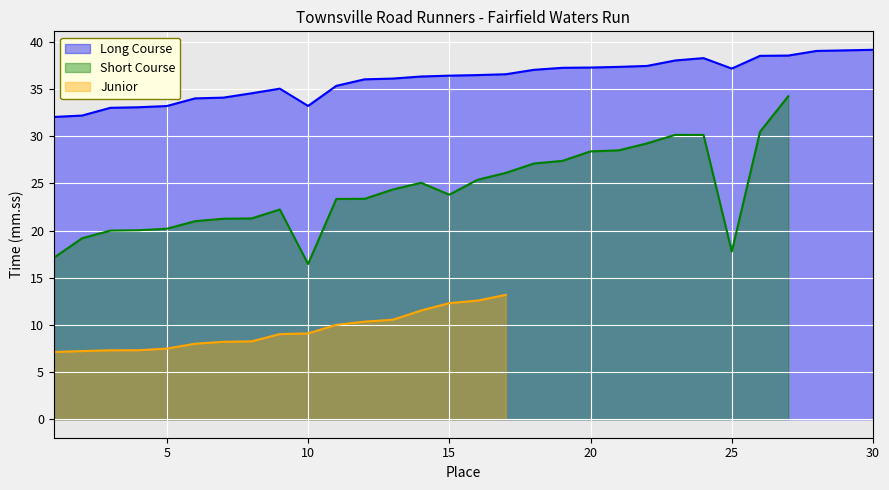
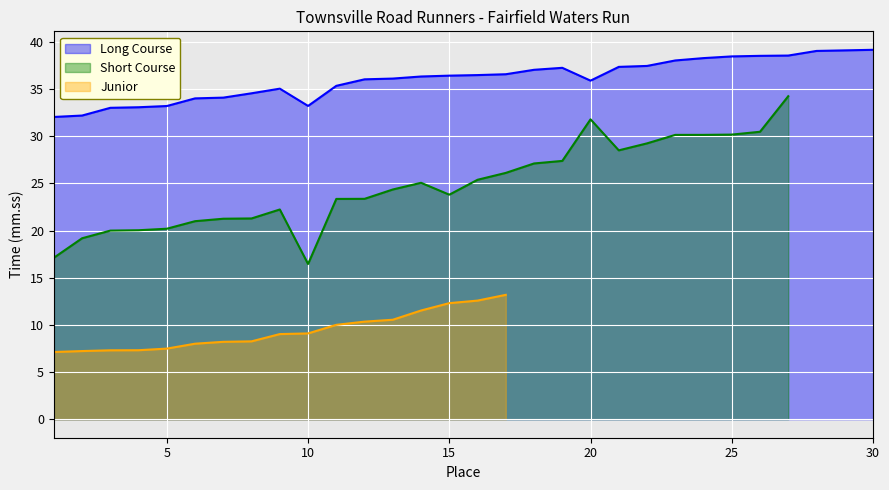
Long Course, 20: 37 -> 36
Short Course, 20: 28 -> 32
Long Course, 25: 37 -> 38
Short Course, 25: 18 -> 30
